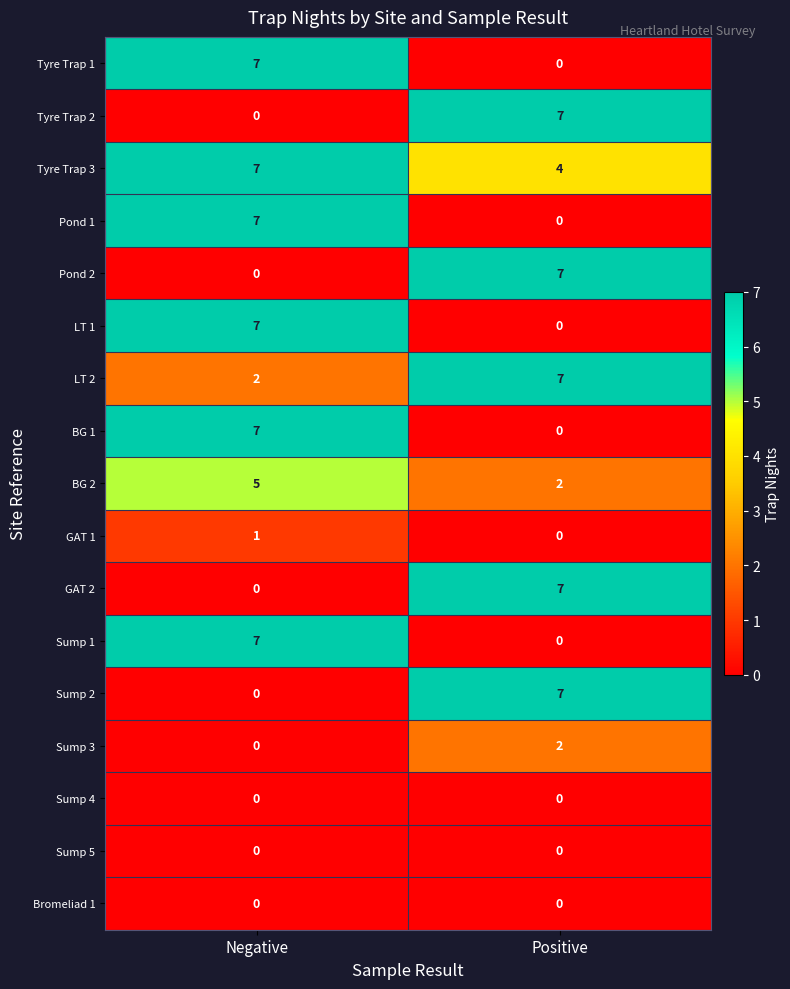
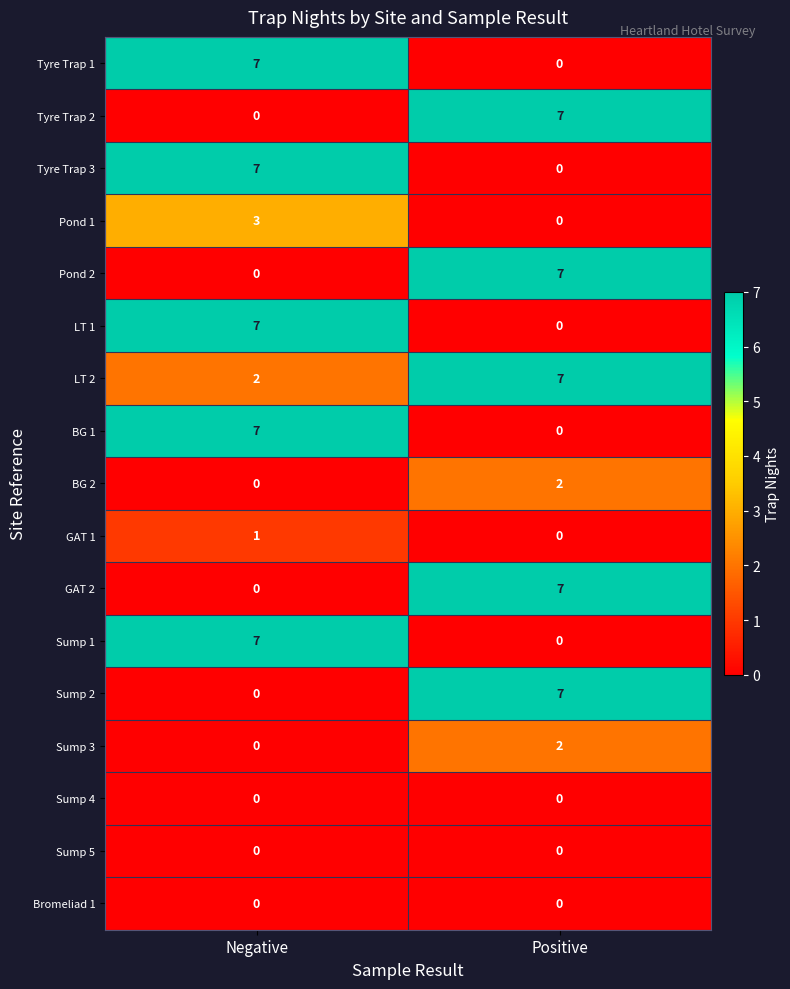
Tyre Trap 3, Positive: 4 -> 0
Pond 1, Negative: 7 -> 3
BG 2, Negative: 5 -> 0
